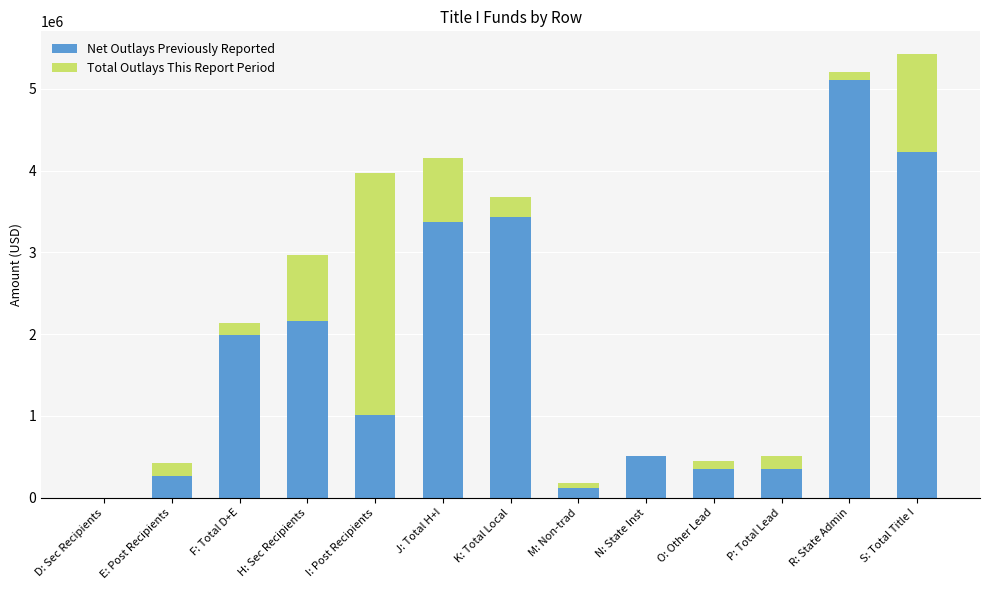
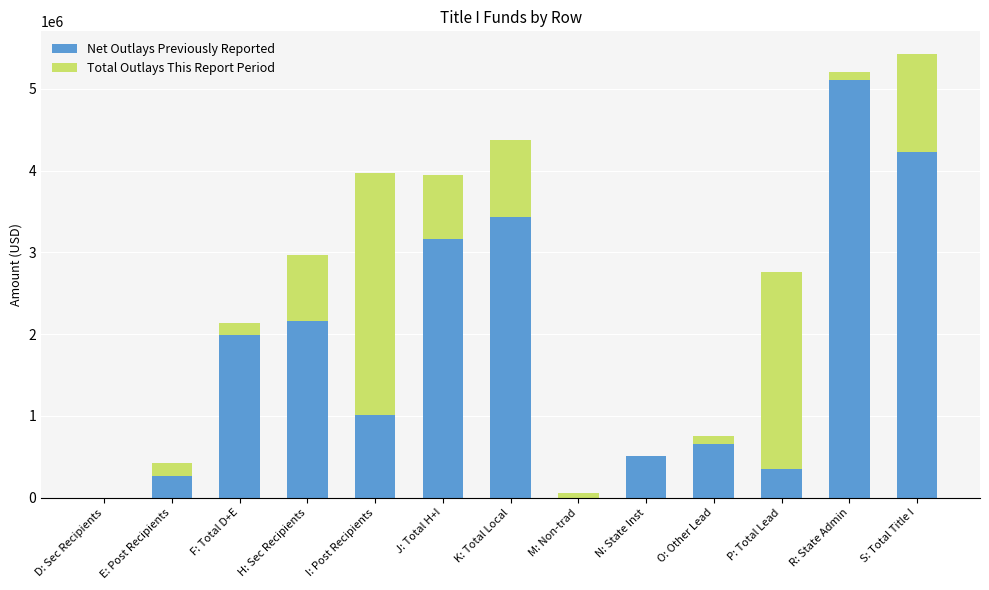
Net Outlays Previously Reported, J: Total H+I: 3400000 -> 3200000
Total Outlays This Report Period, K: Total Local: 200000 -> 900000
Net Outlays Previously Reported, M: Non-trad: 100000 -> 0
Net Outlays Previously Reported, O: Other Lead: 300000 -> 700000
Total Outlays This Report Period, P: Total Lead: 200000 -> 2400000
